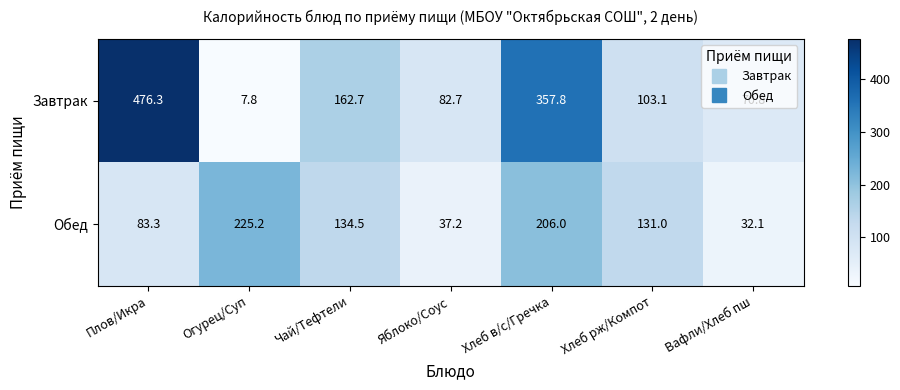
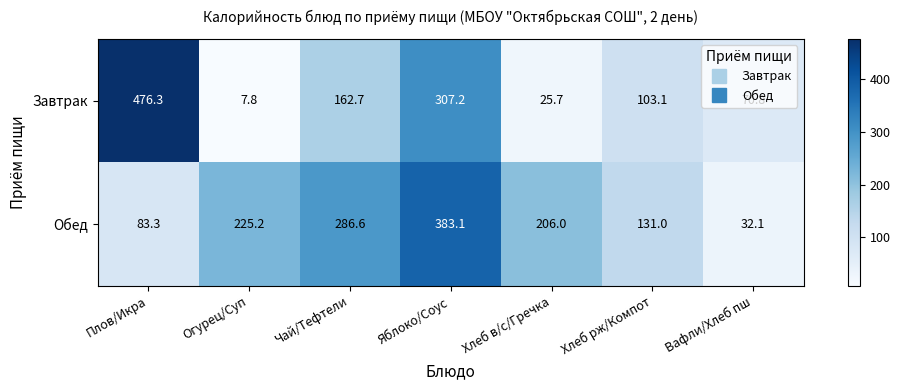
Завтрак, Яблоко/Соус: 82.7 -> 307.2
Завтрак, Хлеб в/с/Гречка: 357.8 -> 25.7
Обед, Чай/Тефтели: 134.5 -> 286.6
Обед, Яблоко/Соус: 37.2 -> 383.1
